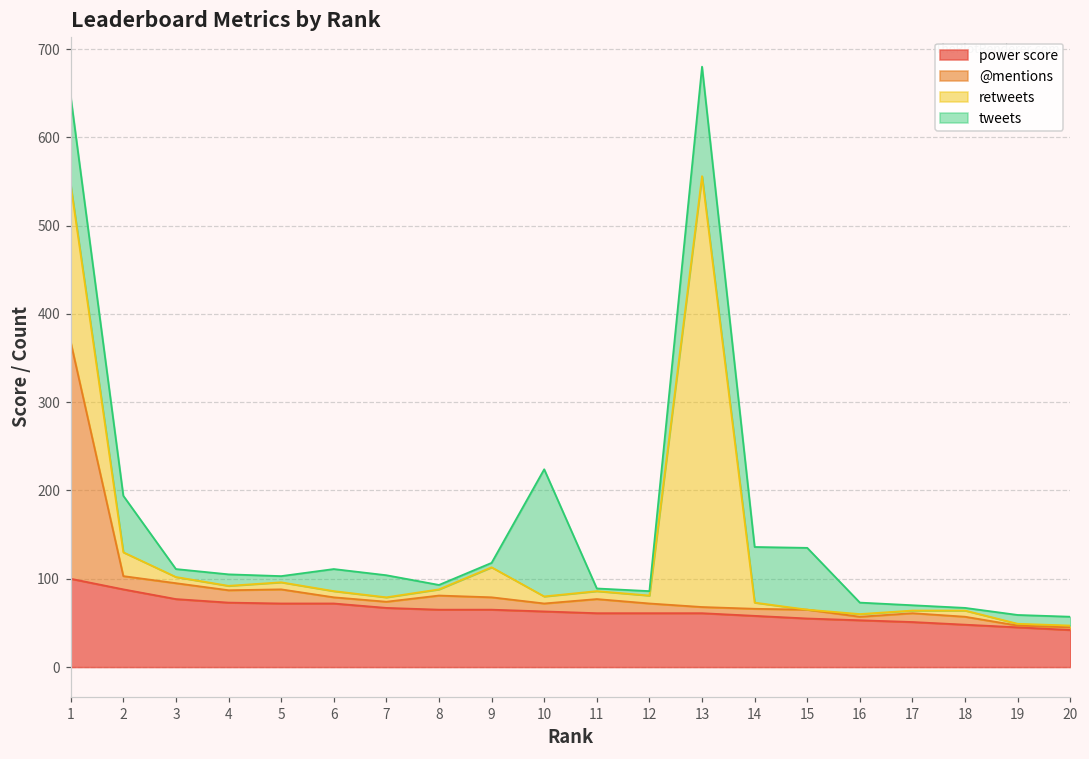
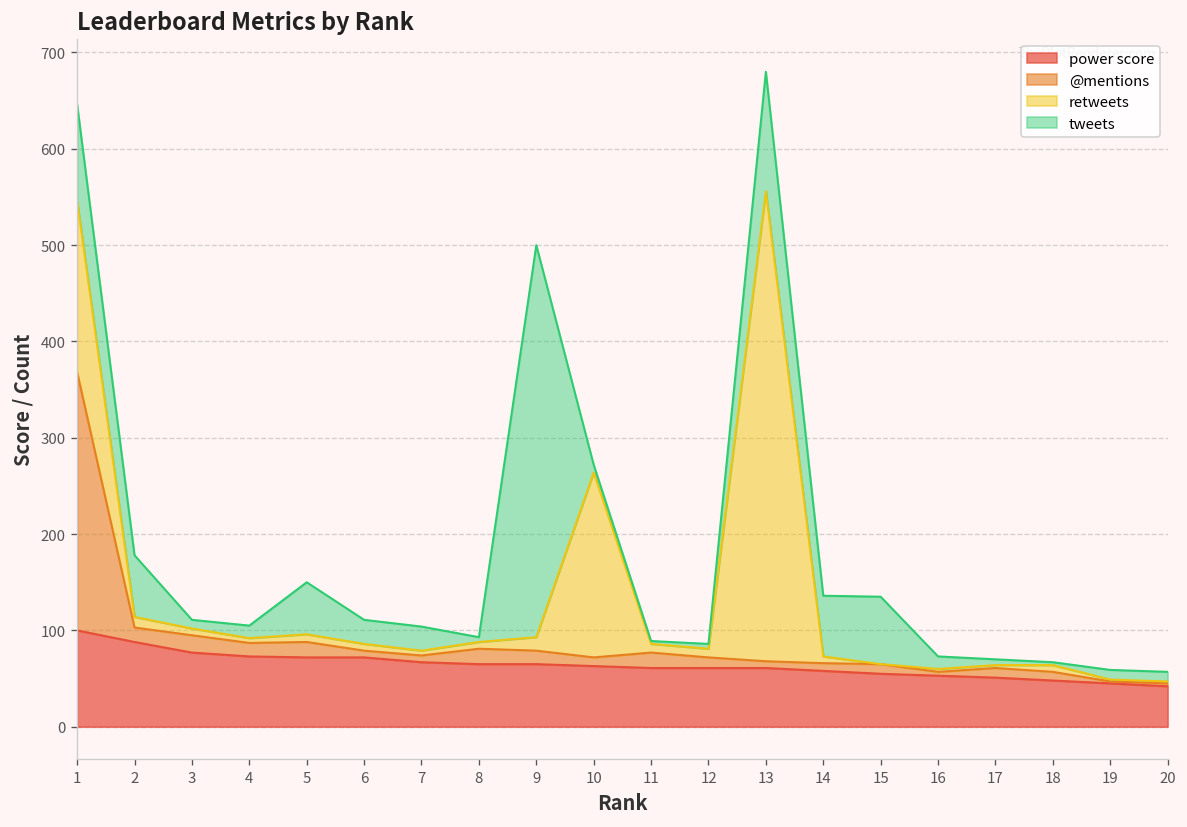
retweets, 2: 30 -> 10
tweets, 5: 10 -> 50
retweets, 9: 30 -> 10
tweets, 9: 10 -> 410
retweets, 10: 10 -> 190
tweets, 10: 140 -> 10
